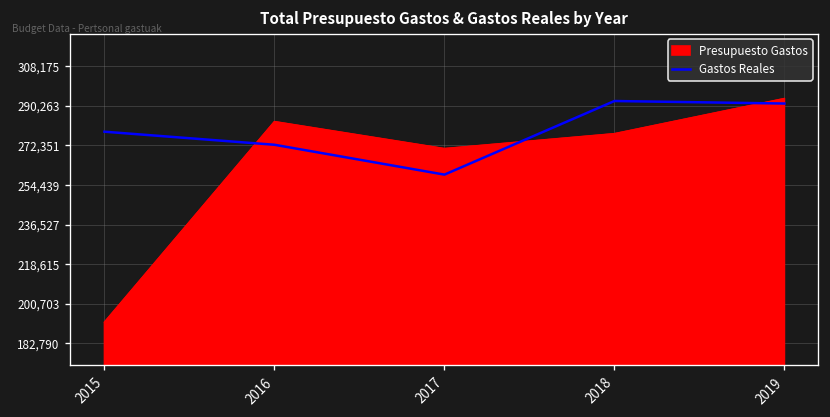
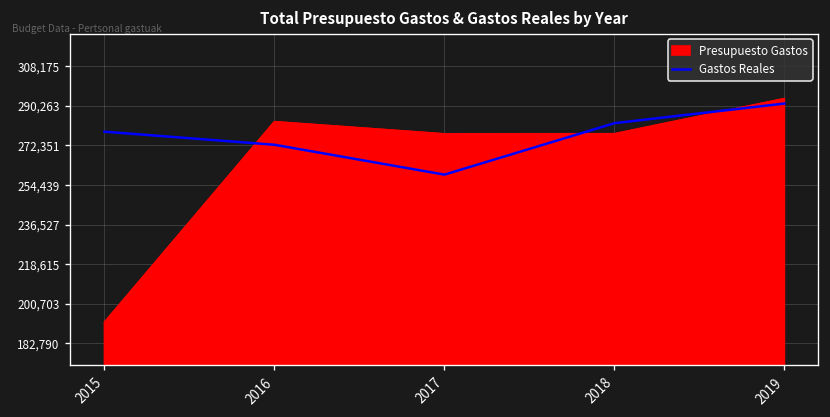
Presupuesto Gastos, 2017: 271,000 -> 278,000
Gastos Reales, 2018: 292,000 -> 282,000
